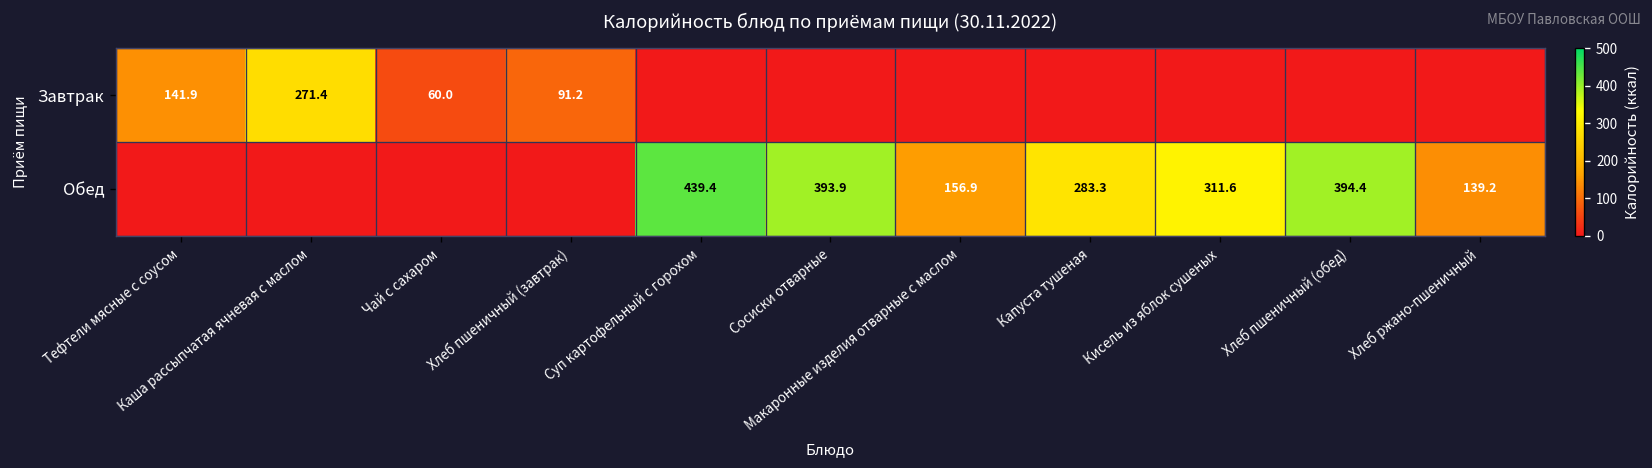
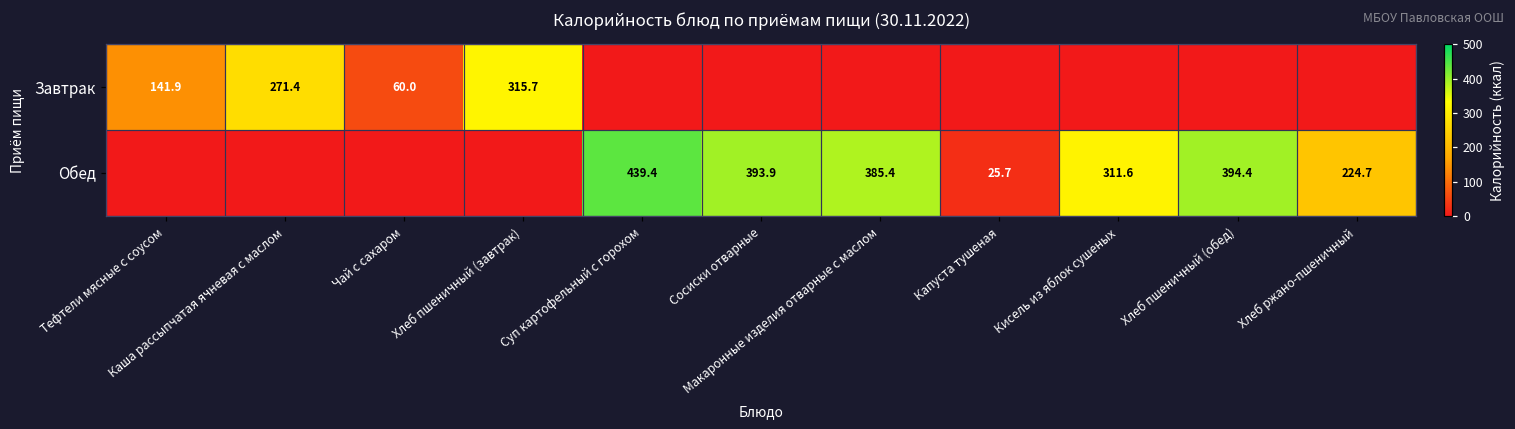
Завтрак, Хлеб пшеничный (завтрак): 91.2 -> 315.7
Обед, Макаронные изделия отварные с маслом: 156.9 -> 385.4
Обед, Капуста тушеная: 283.3 -> 25.7
Обед, Хлеб ржано-пшеничный: 139.2 -> 224.7
